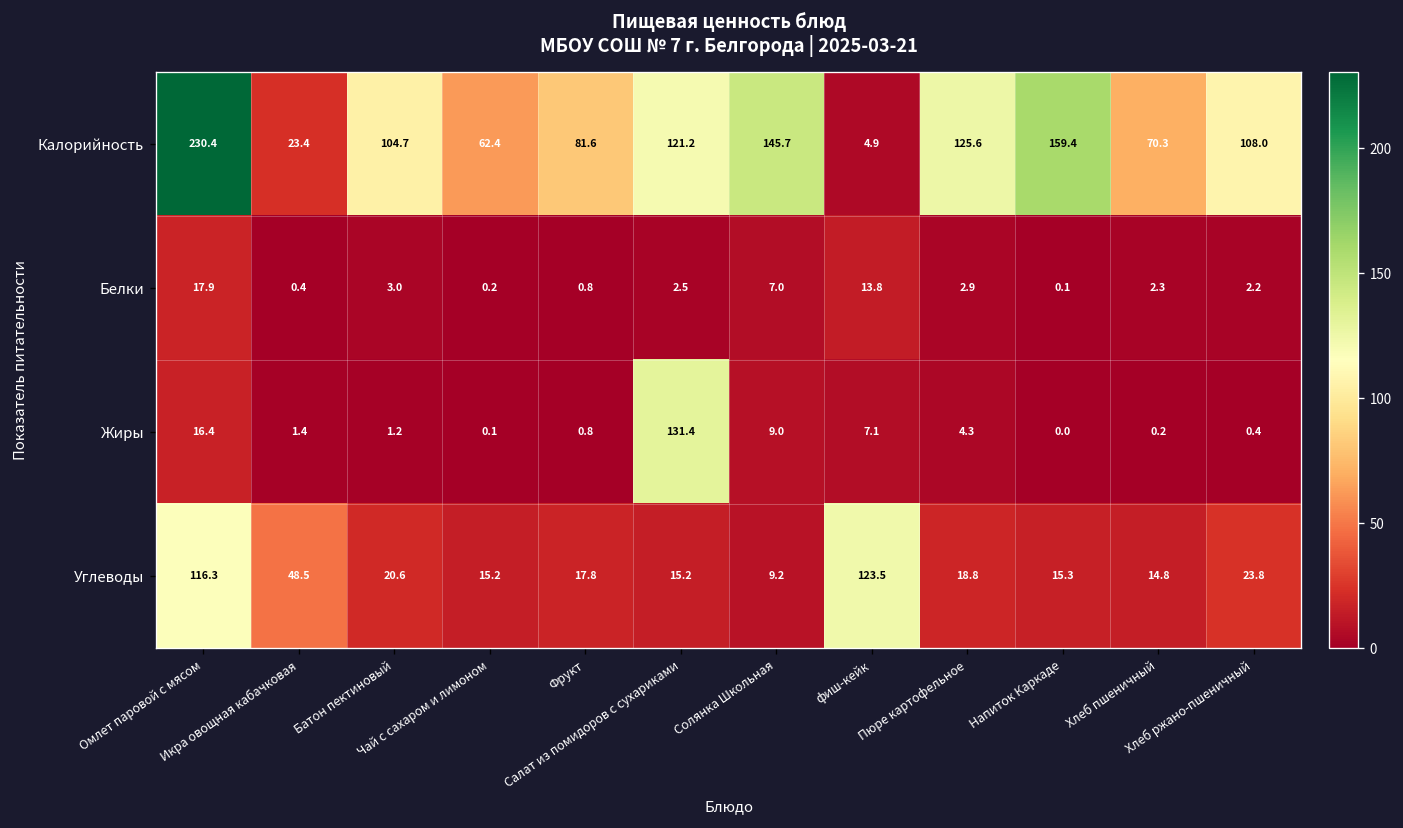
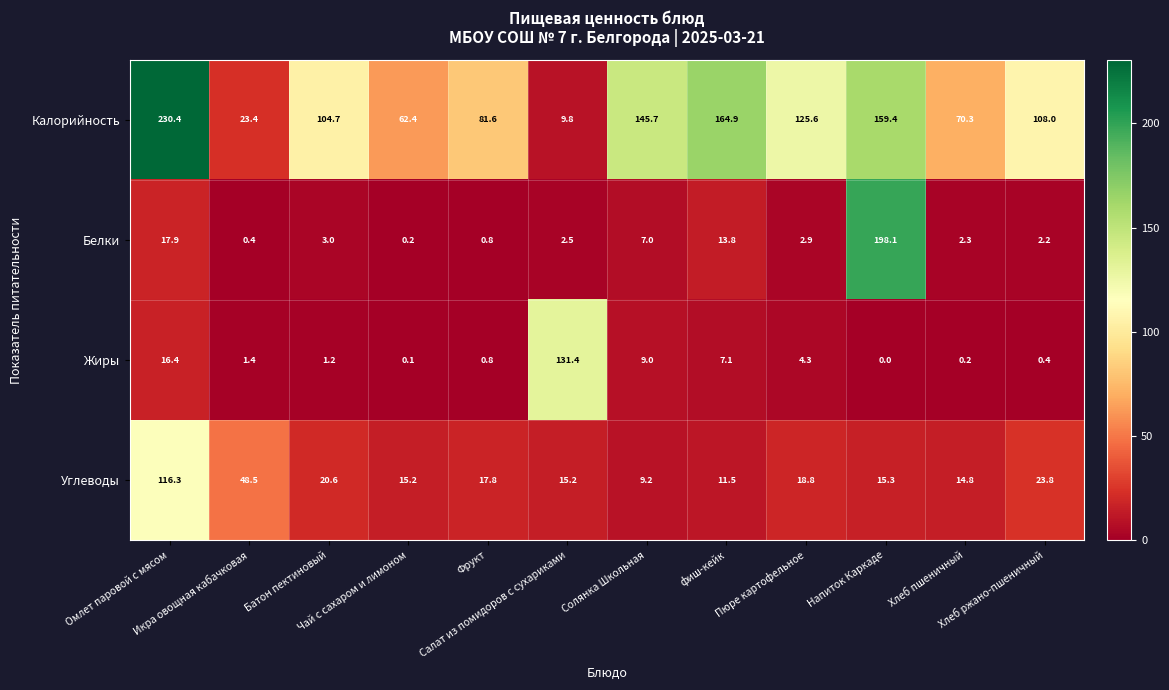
Калорийность, Салат из помидоров с сухариками: 121.2 -> 9.8
Калорийность, фиш-кейк: 4.9 -> 164.9
Белки, Напиток Каркаде: 0.1 -> 198.1
Углеводы, фиш-кейк: 123.5 -> 11.5
